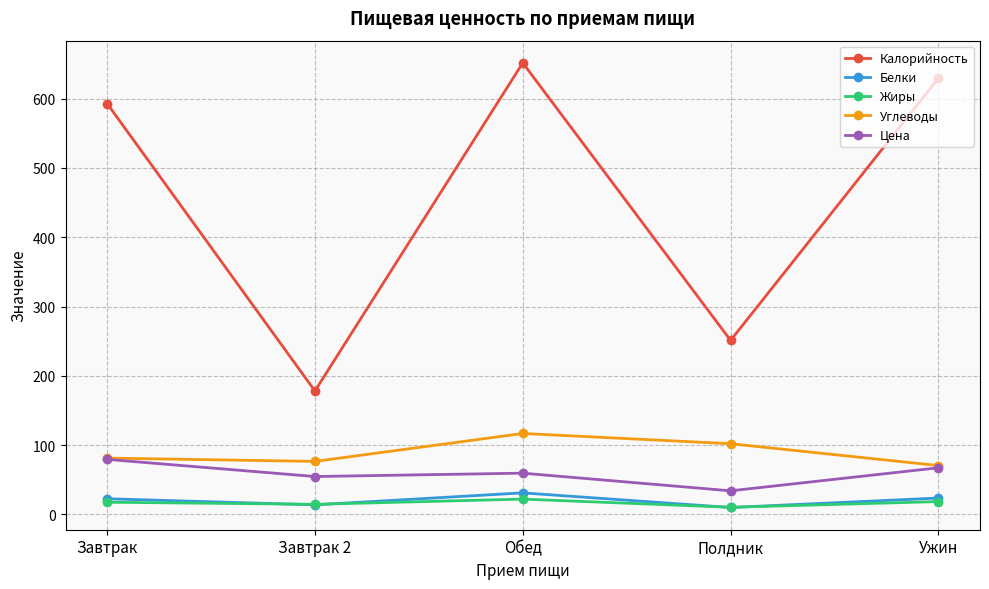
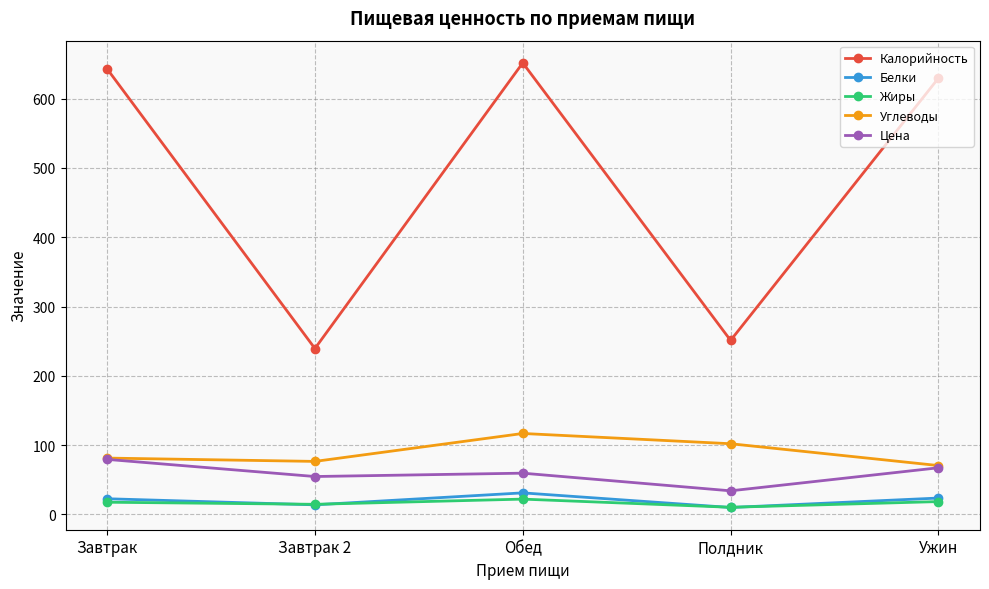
Калорийность, Завтрак: 590 -> 640
Калорийность, Завтрак 2: 180 -> 240
